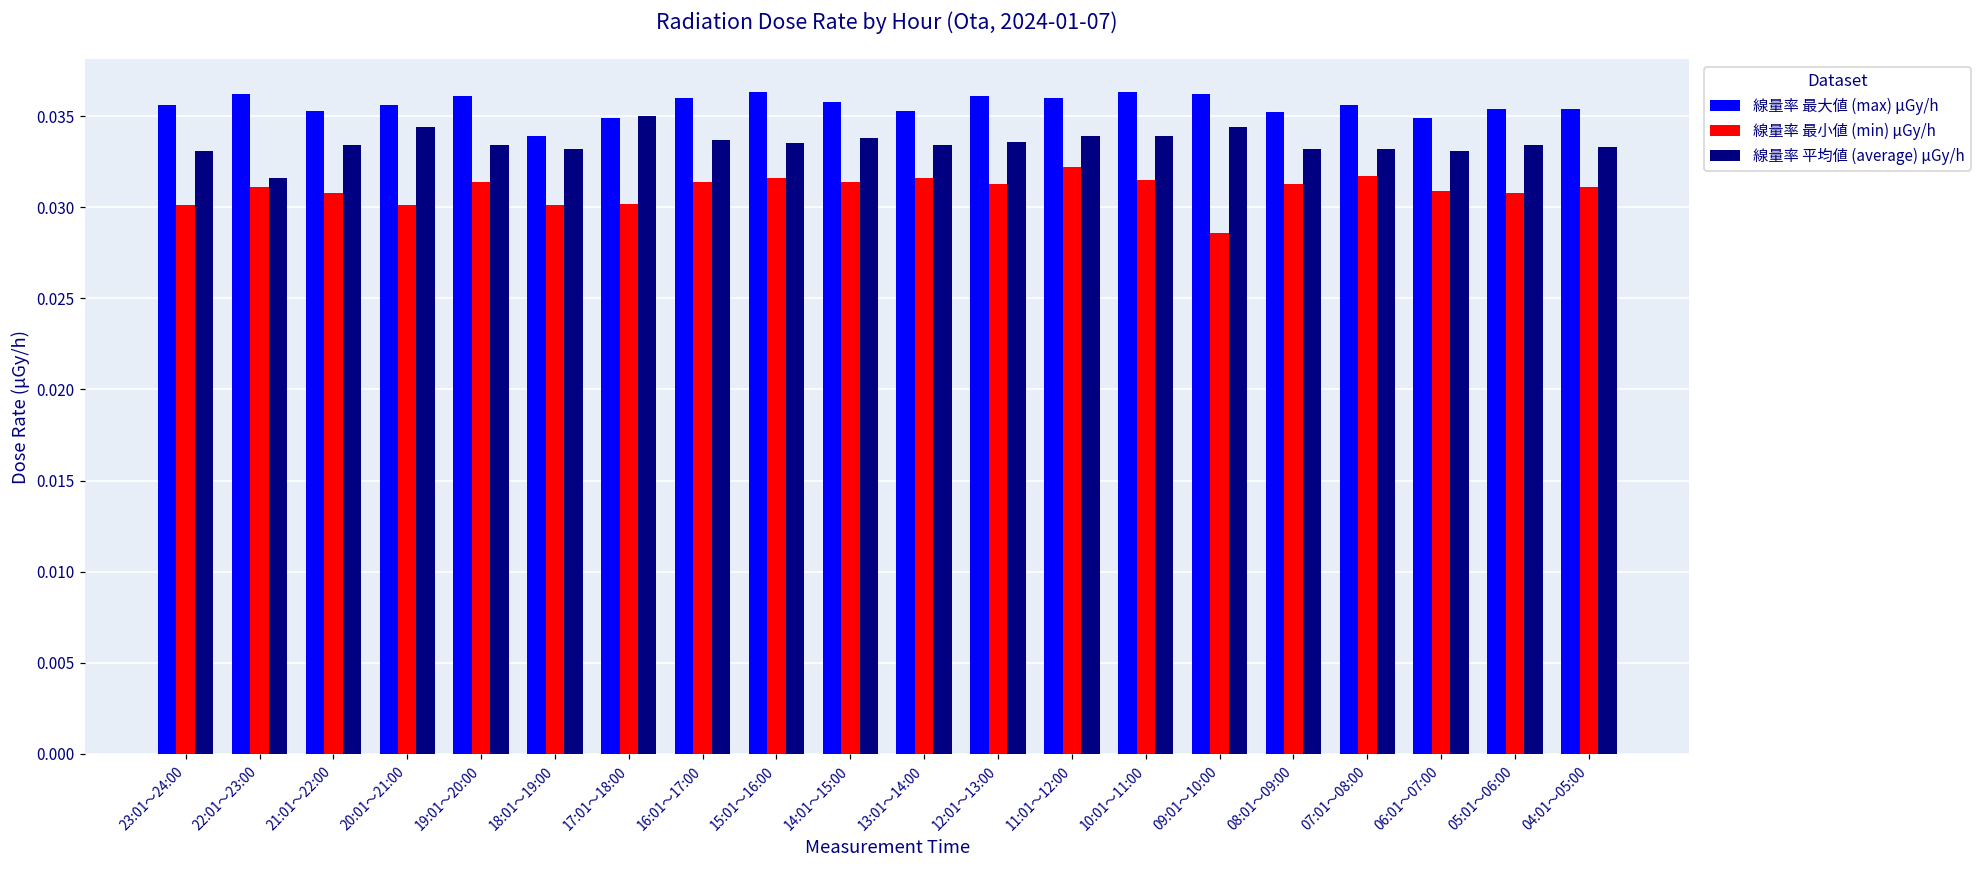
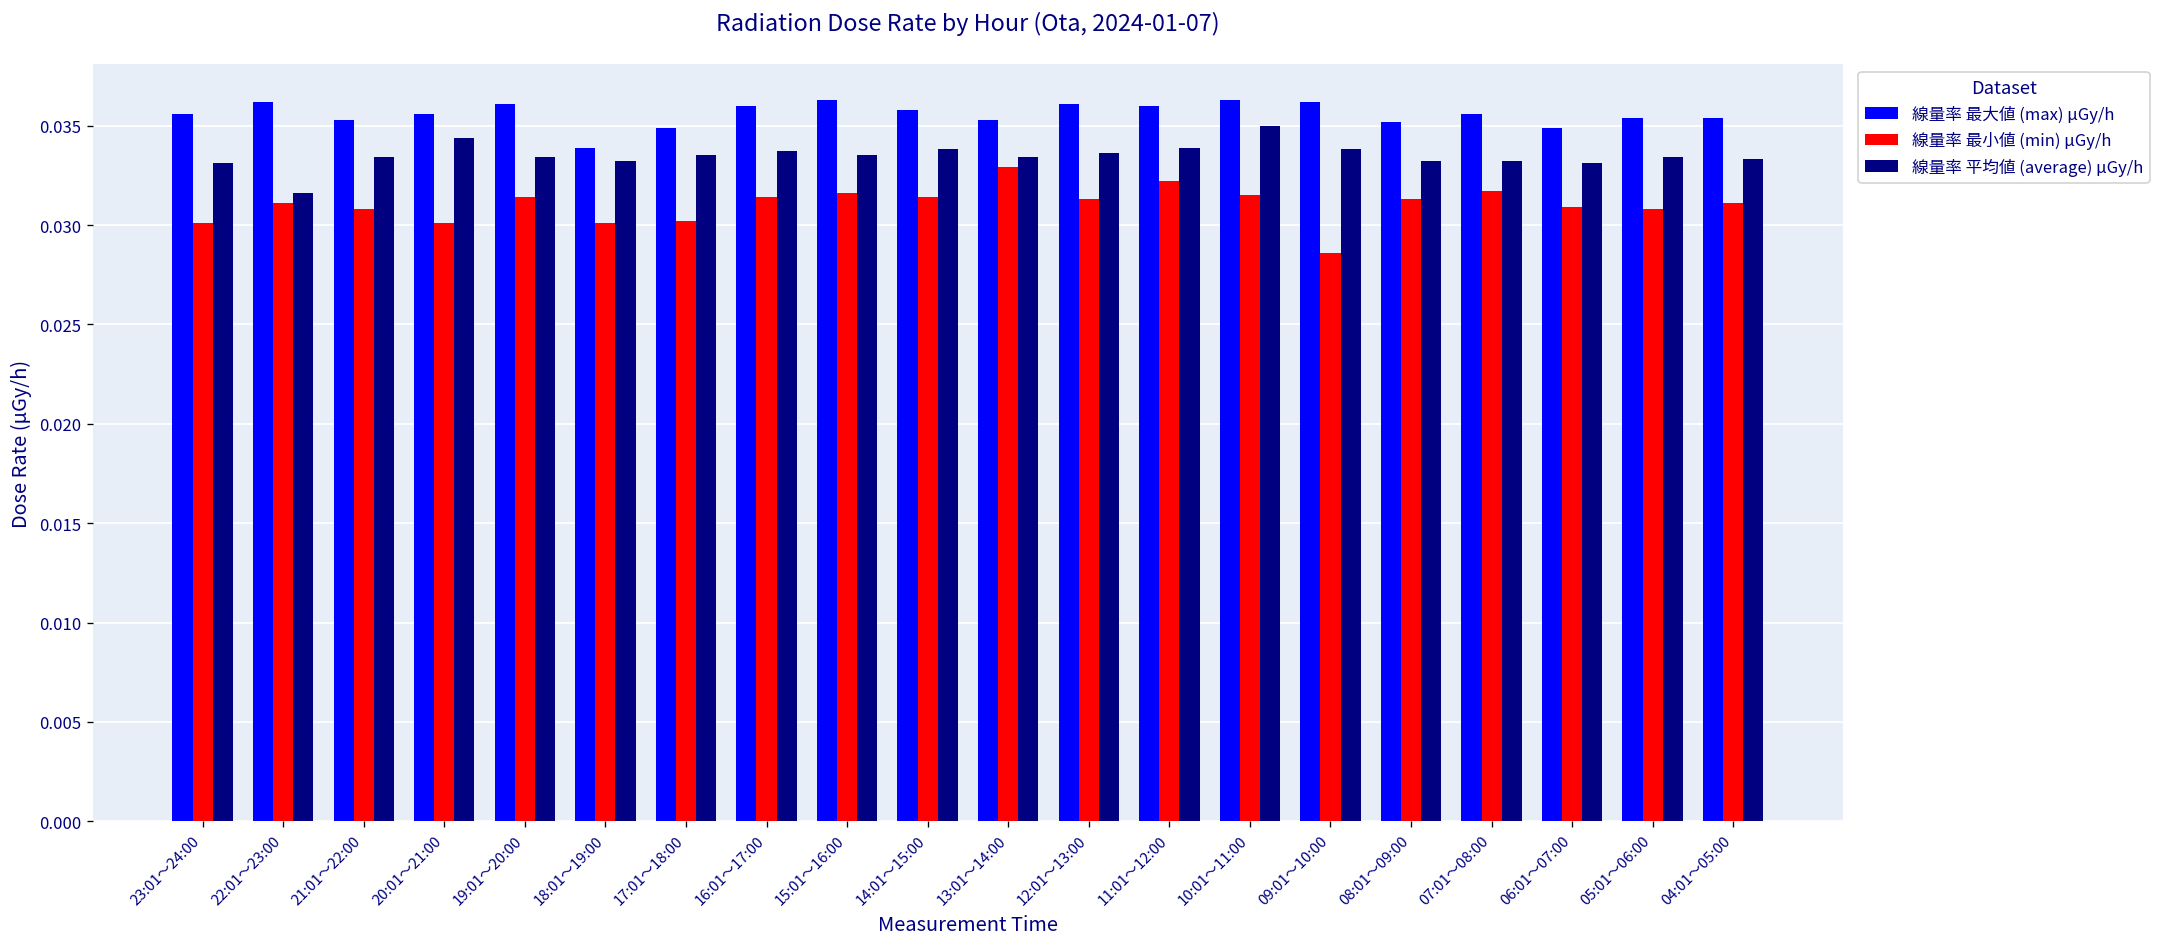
線量率 平均値 (average) μGy/h, 17:01～18:00: 0.0350 -> 0.0335
線量率 最小値 (min) μGy/h, 13:01～14:00: 0.0316 -> 0.0329
線量率 平均値 (average) μGy/h, 10:01～11:00: 0.0339 -> 0.0350
線量率 平均値 (average) μGy/h, 09:01～10:00: 0.0344 -> 0.0338
